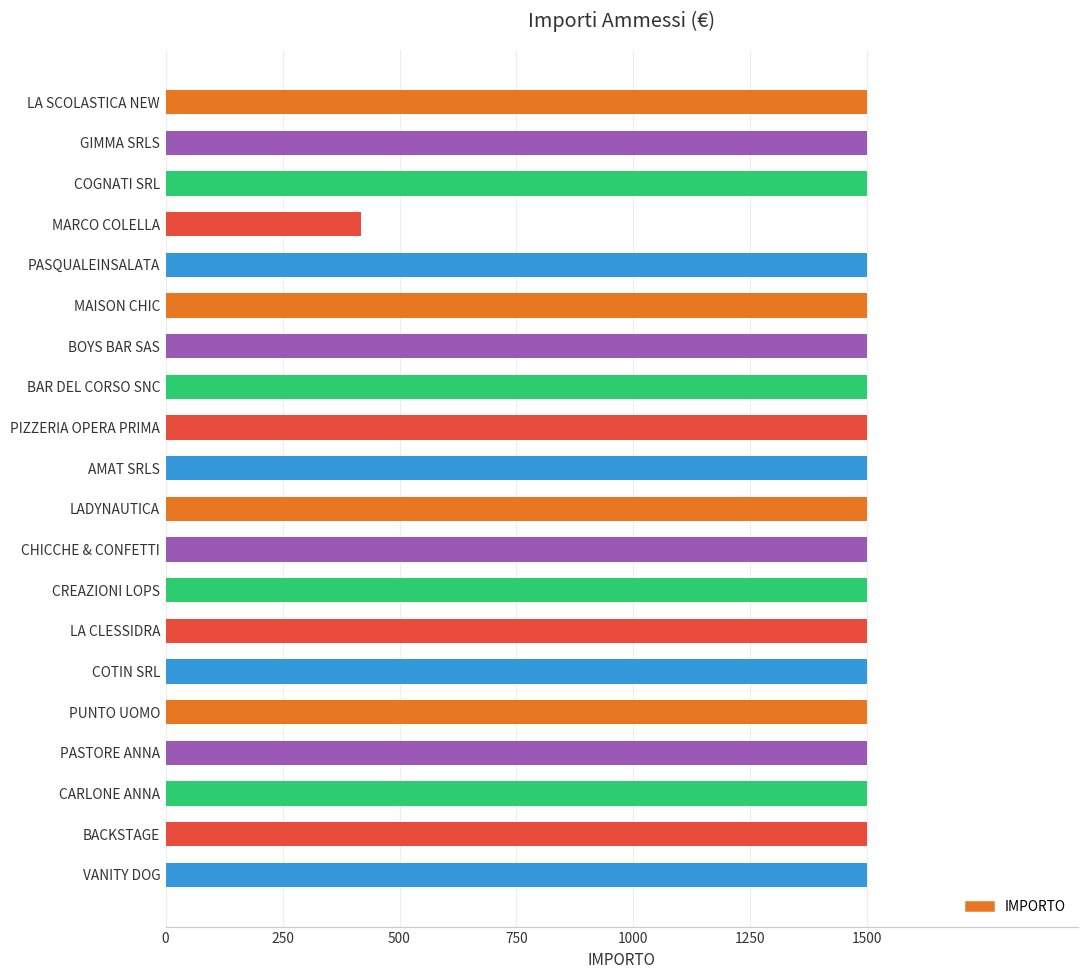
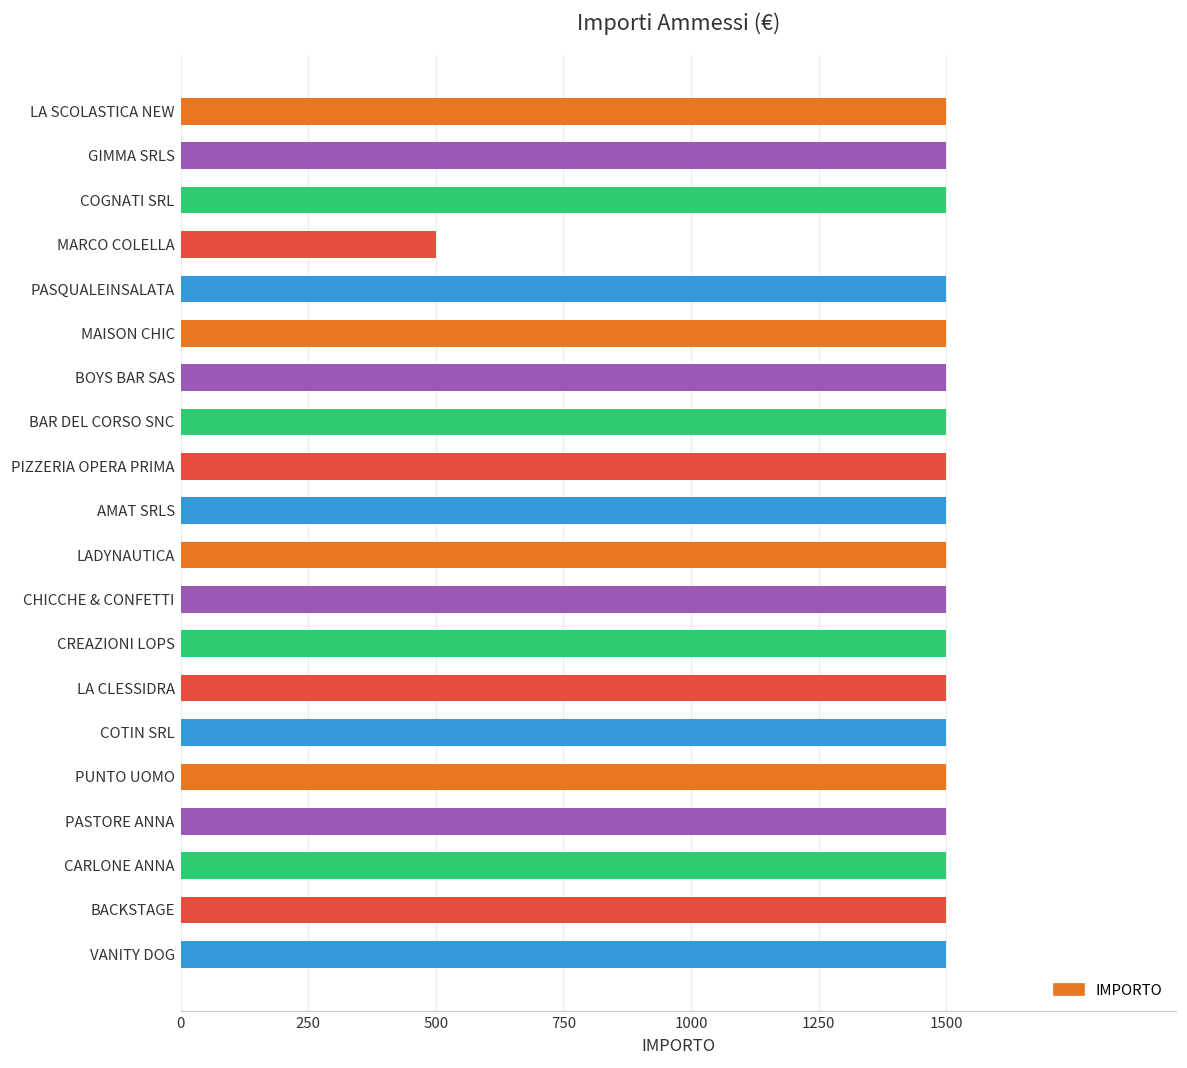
MARCO COLELLA: 420 -> 500
